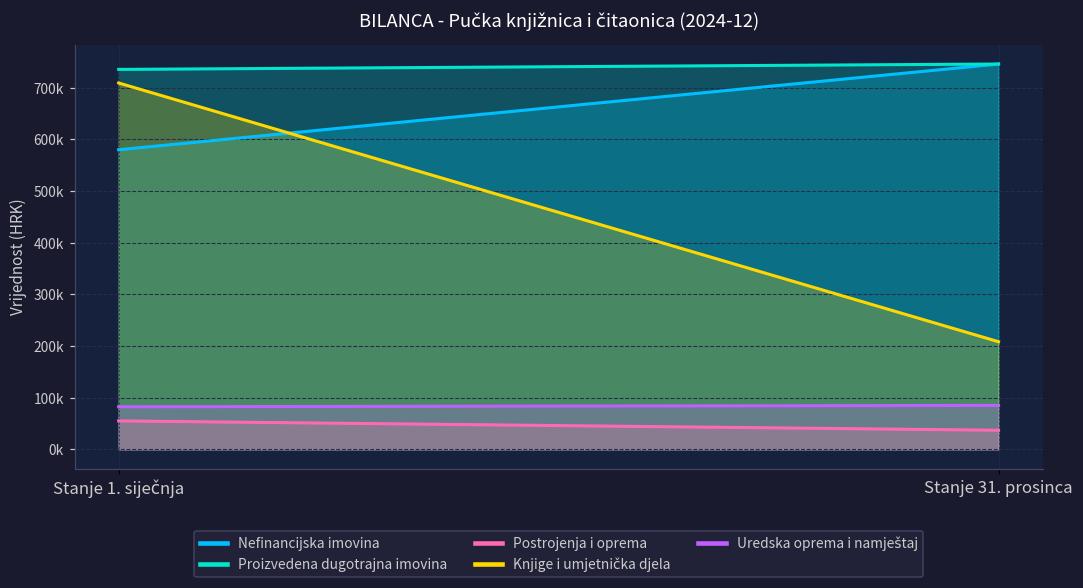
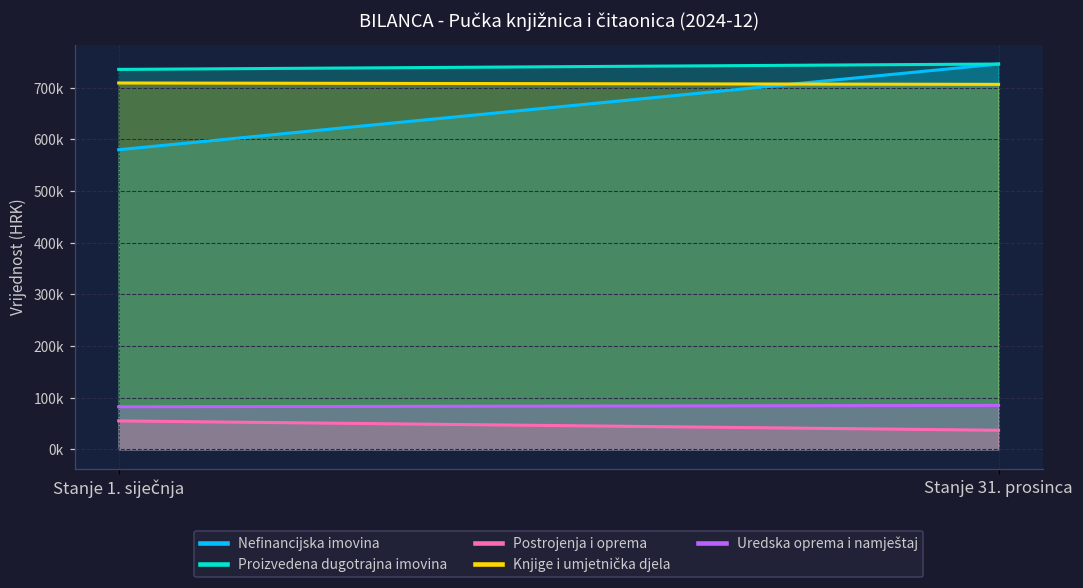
Knjige i umjetnička djela, Stanje 31. prosinca: 210000 -> 710000
